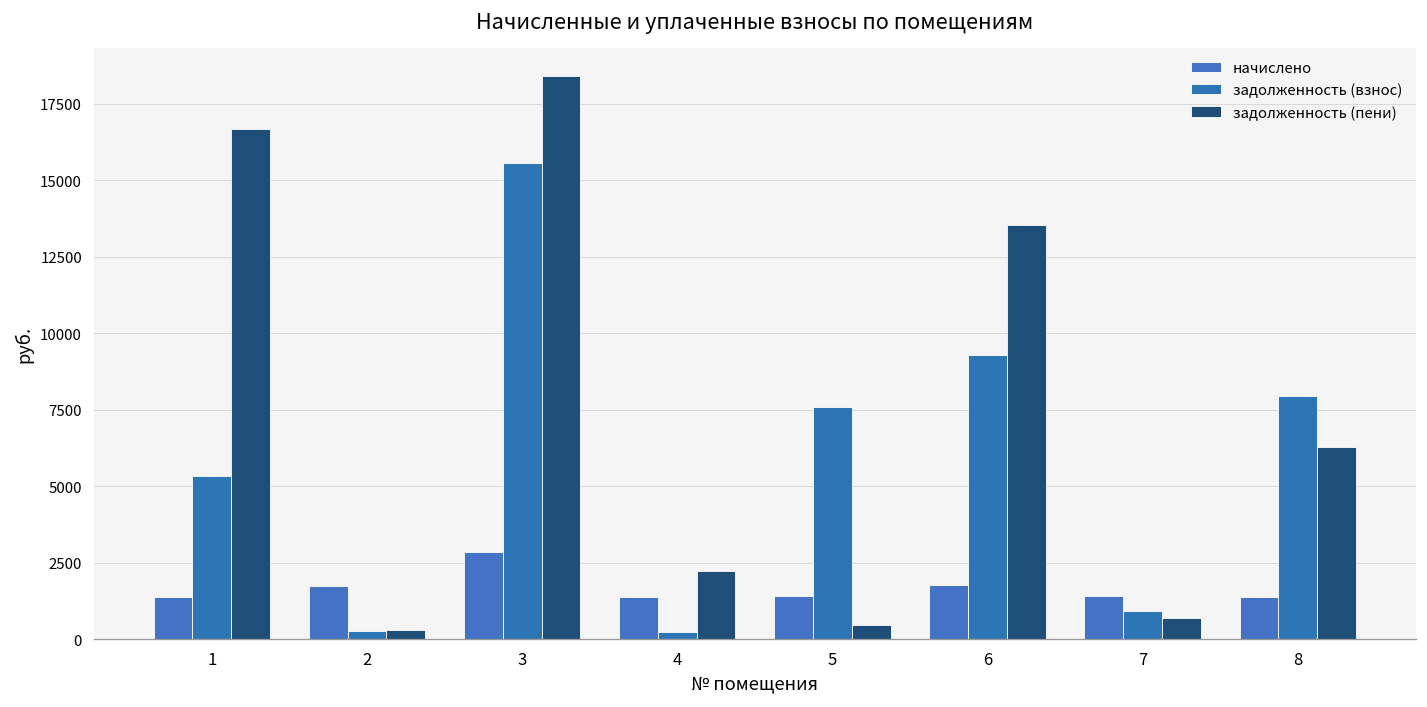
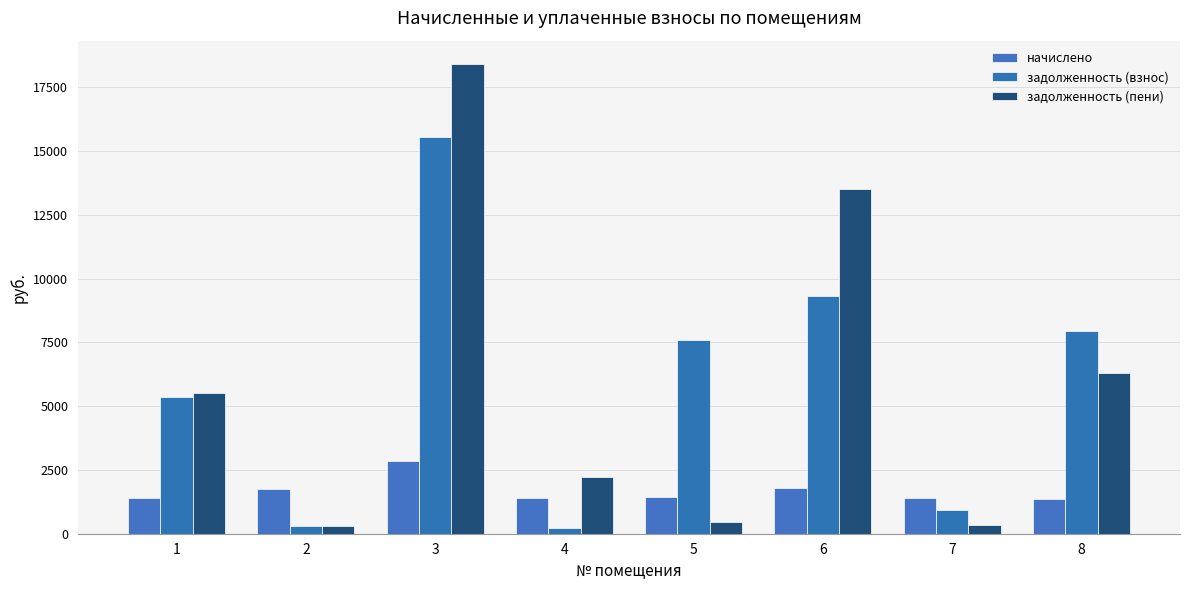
задолженность (пени), 1: 16700 -> 5500
задолженность (пени), 7: 700 -> 300
